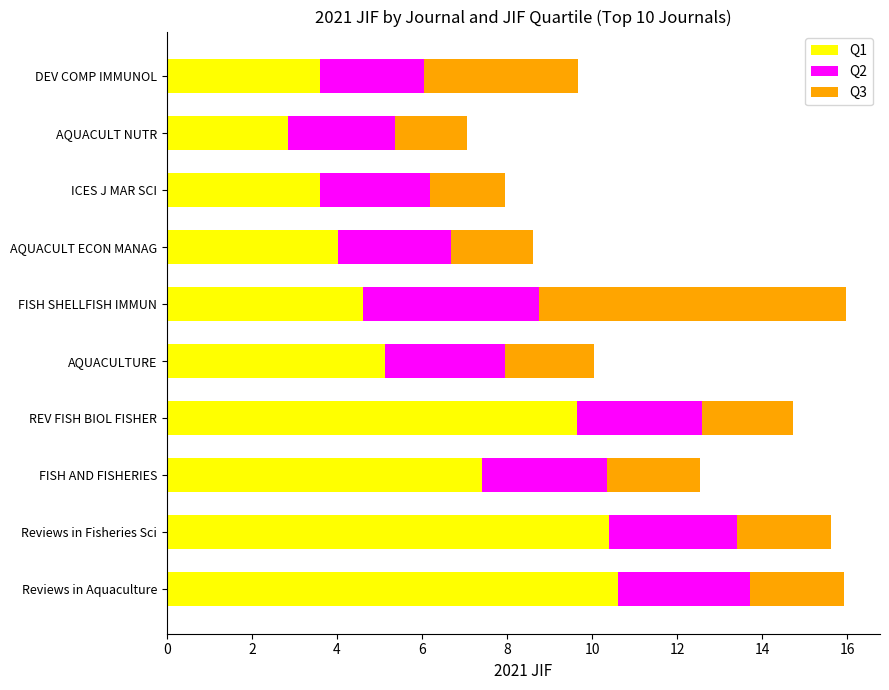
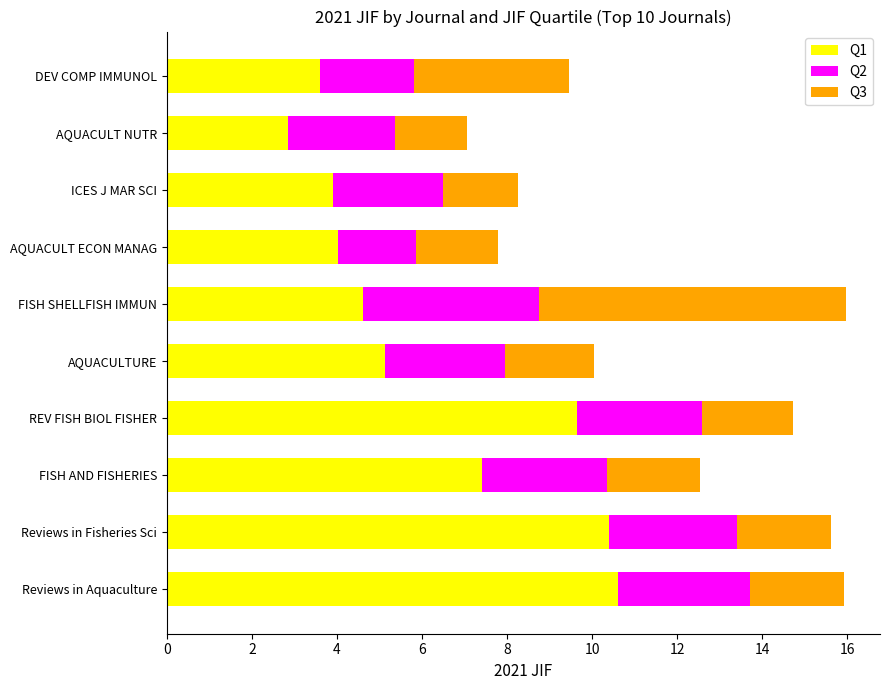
Q2, DEV COMP IMMUNOL: 2.4 -> 2.2
Q1, ICES J MAR SCI: 3.6 -> 3.9
Q2, AQUACULT ECON MANAG: 2.7 -> 1.8
